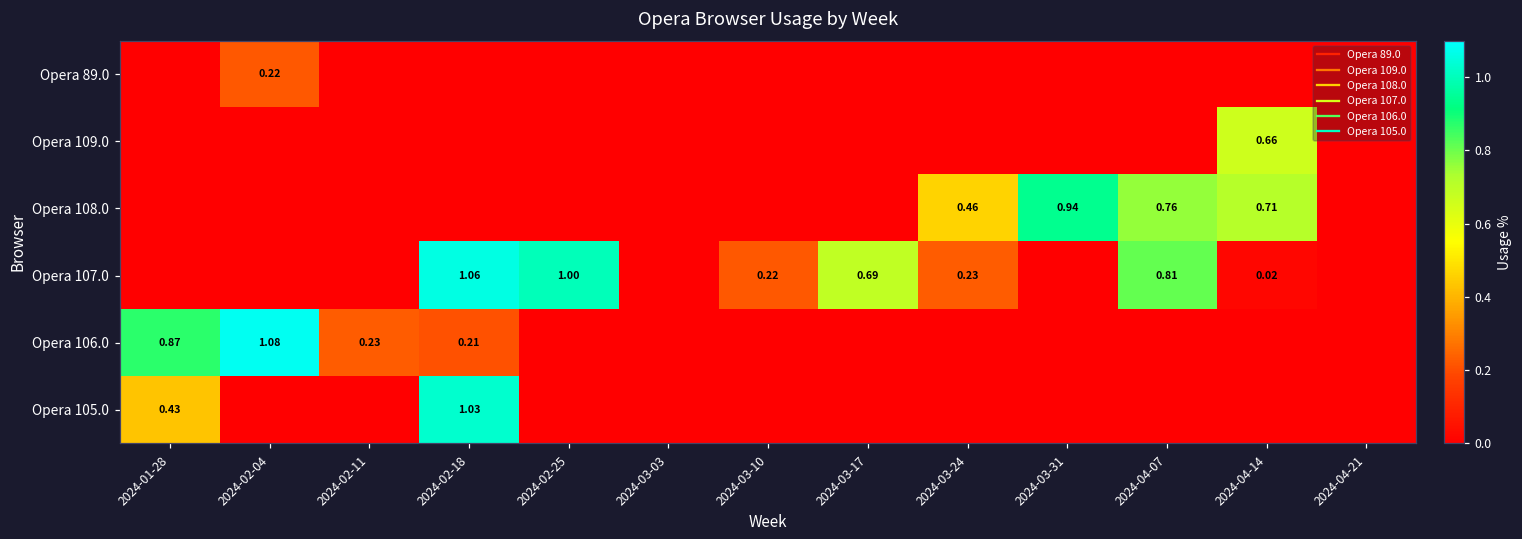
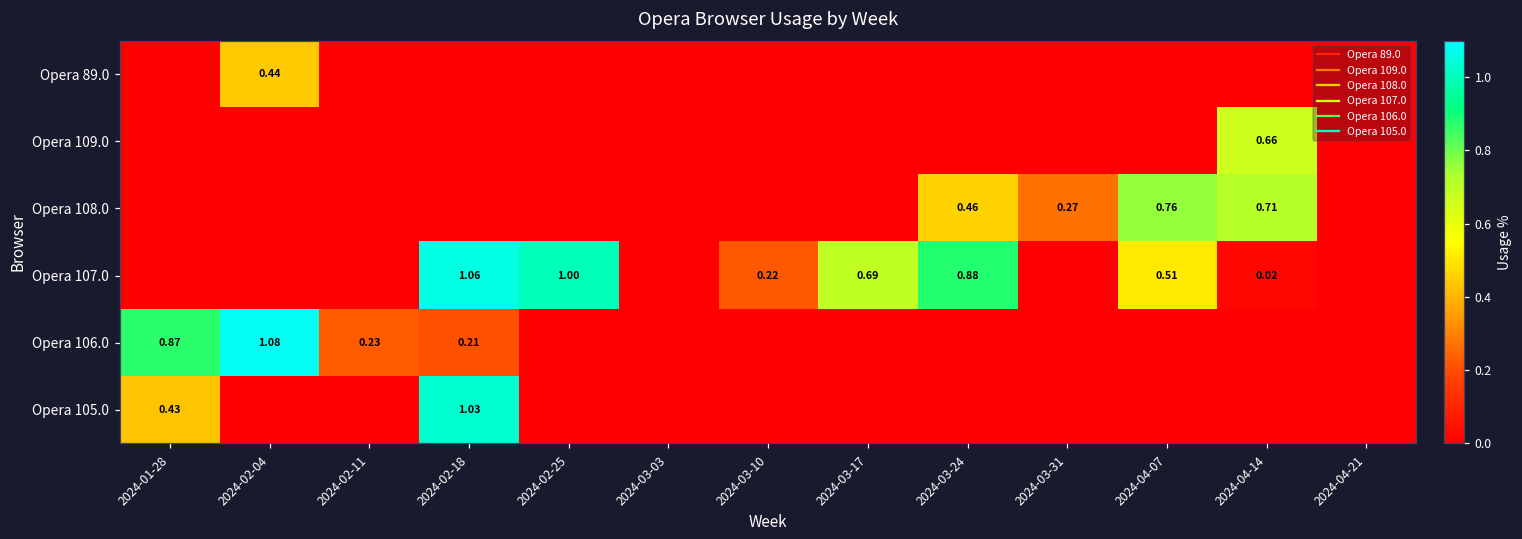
Opera 89.0, 2024-02-04: 0.22 -> 0.44
Opera 108.0, 2024-03-31: 0.94 -> 0.27
Opera 107.0, 2024-03-24: 0.23 -> 0.88
Opera 107.0, 2024-04-07: 0.81 -> 0.51
